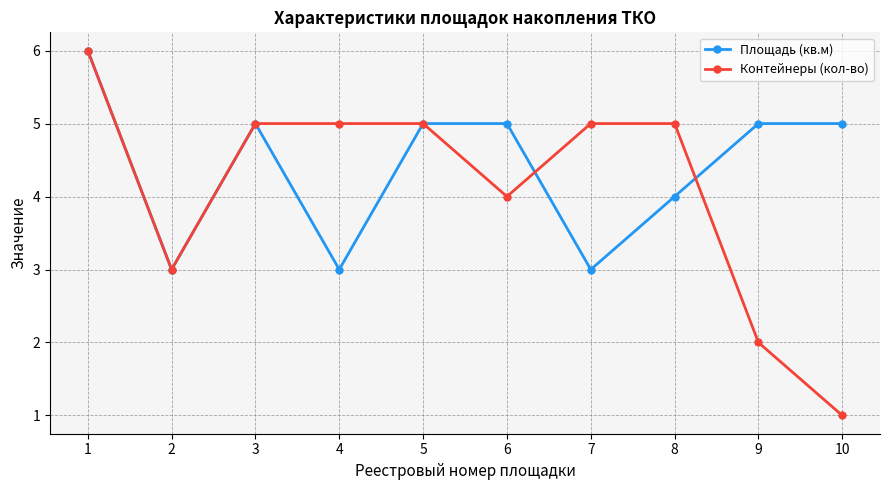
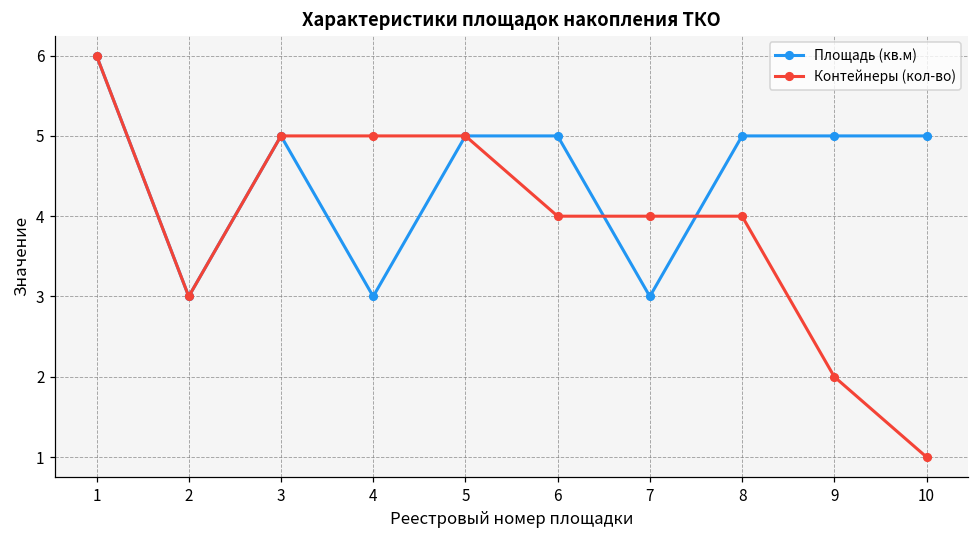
Контейнеры (кол-во), 7: 5 -> 4
Площадь (кв.м), 8: 4 -> 5
Контейнеры (кол-во), 8: 5 -> 4
